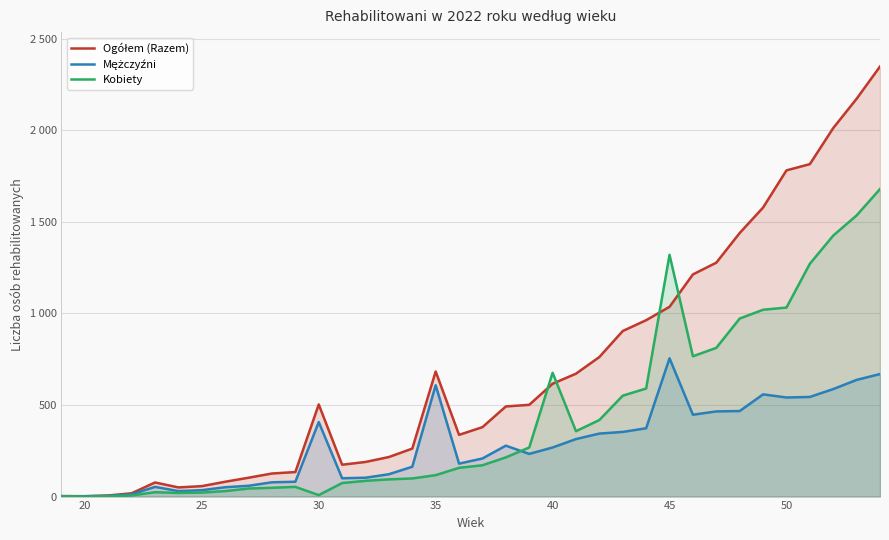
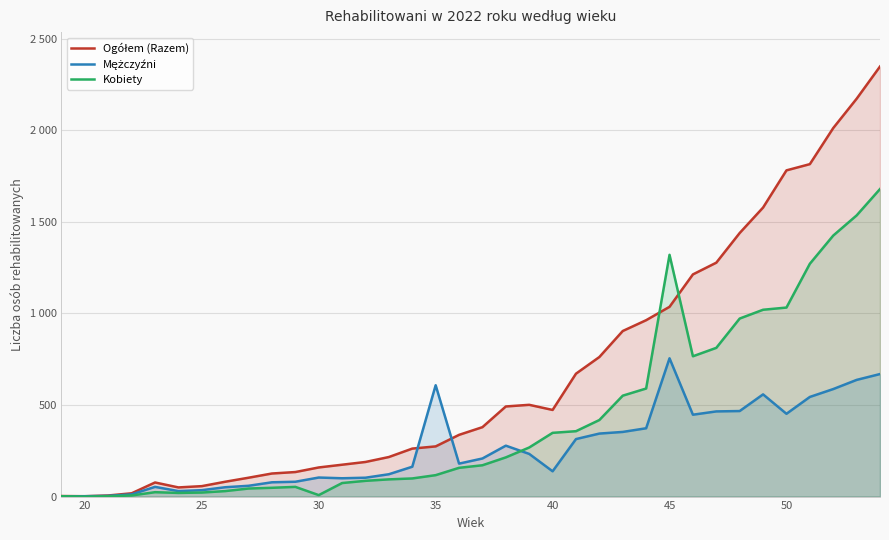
Ogółem (Razem), 30: 500 -> 160
Mężczyźni, 30: 410 -> 100
Ogółem (Razem), 35: 680 -> 270
Ogółem (Razem), 40: 620 -> 470
Mężczyźni, 40: 270 -> 140
Kobiety, 40: 680 -> 350
Mężczyźni, 50: 540 -> 450
